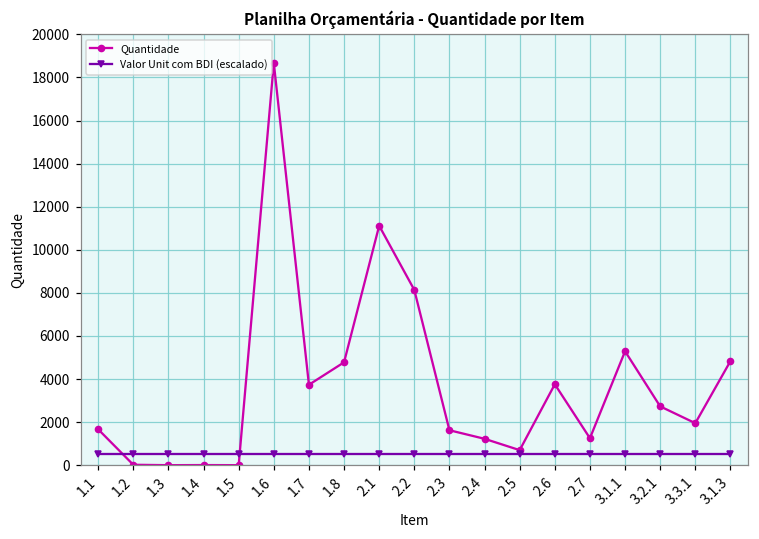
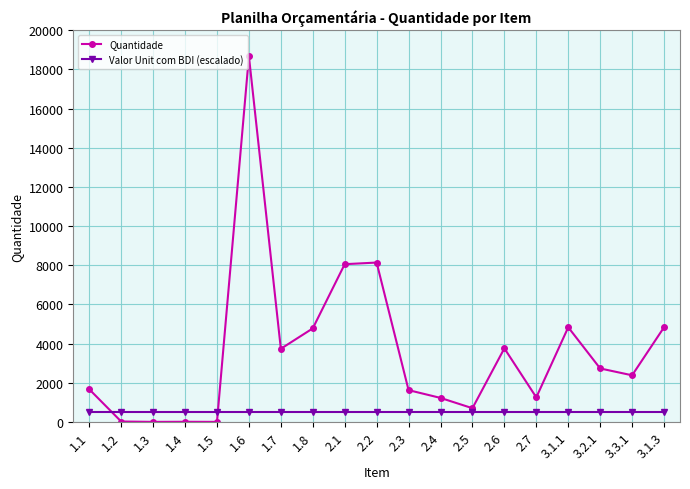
Quantidade, 2.1: 11100 -> 8100
Quantidade, 3.1.1: 5300 -> 4800
Quantidade, 3.3.1: 2000 -> 2400
